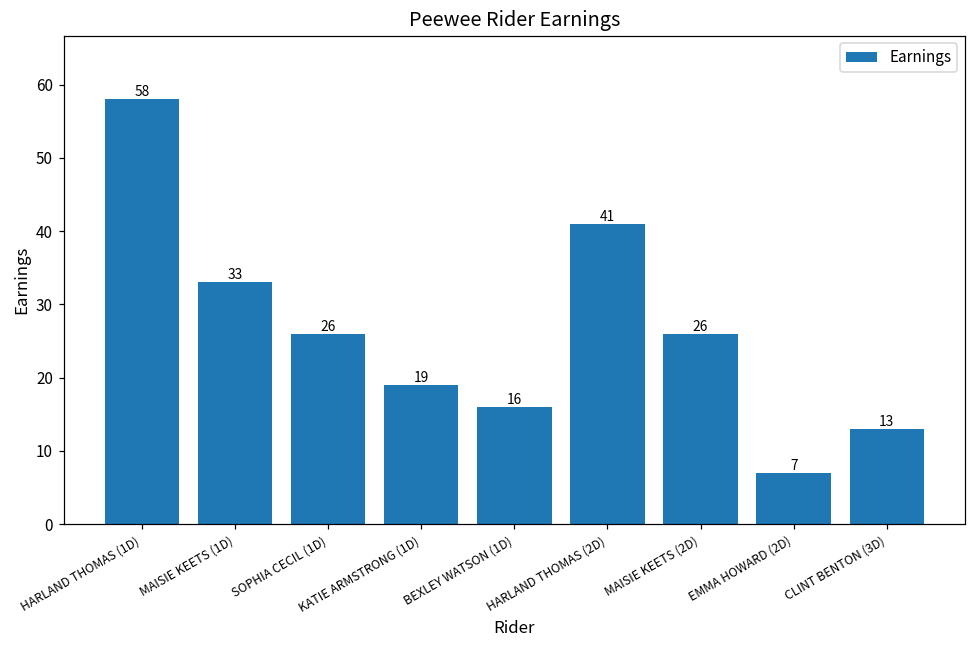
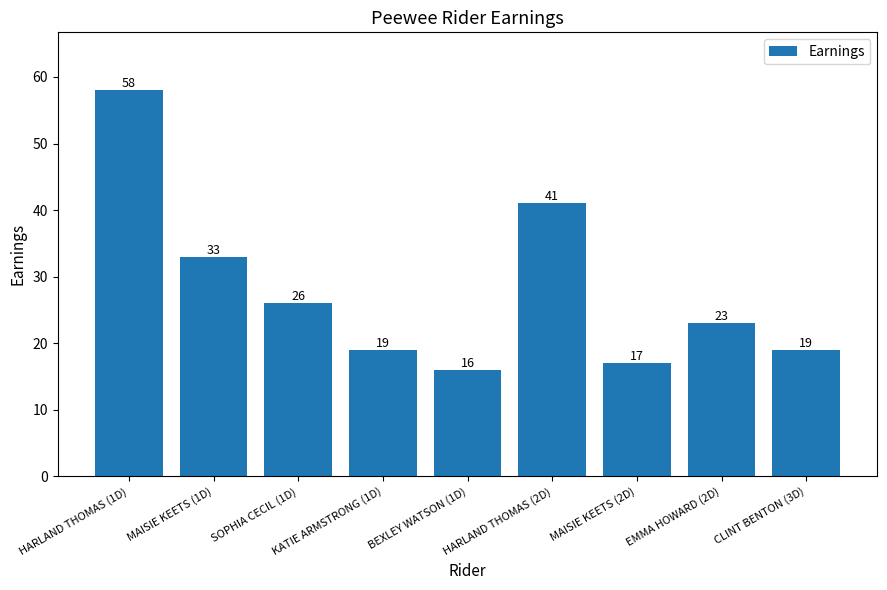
MAISIE KEETS (2D): 26 -> 17
EMMA HOWARD (2D): 7 -> 23
CLINT BENTON (3D): 13 -> 19
